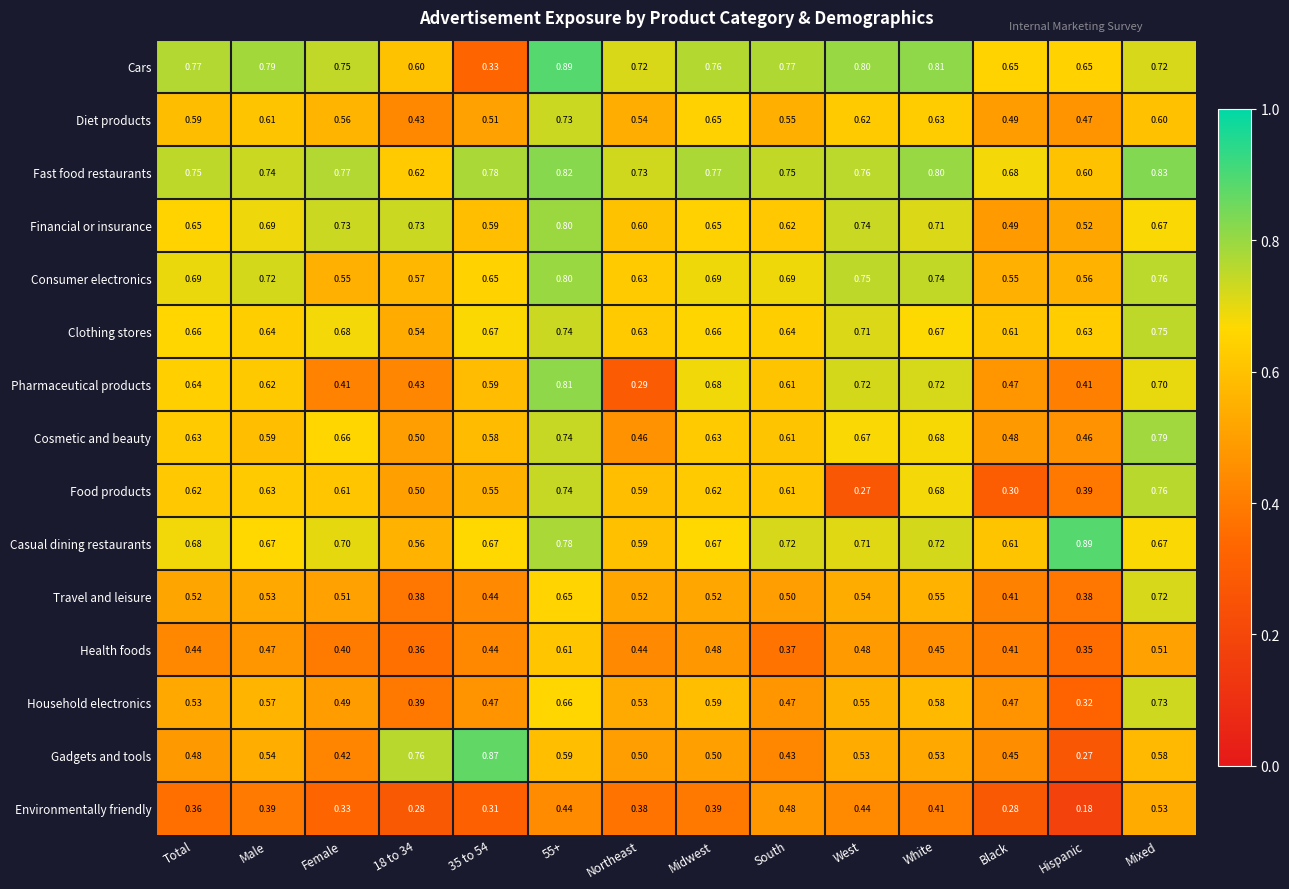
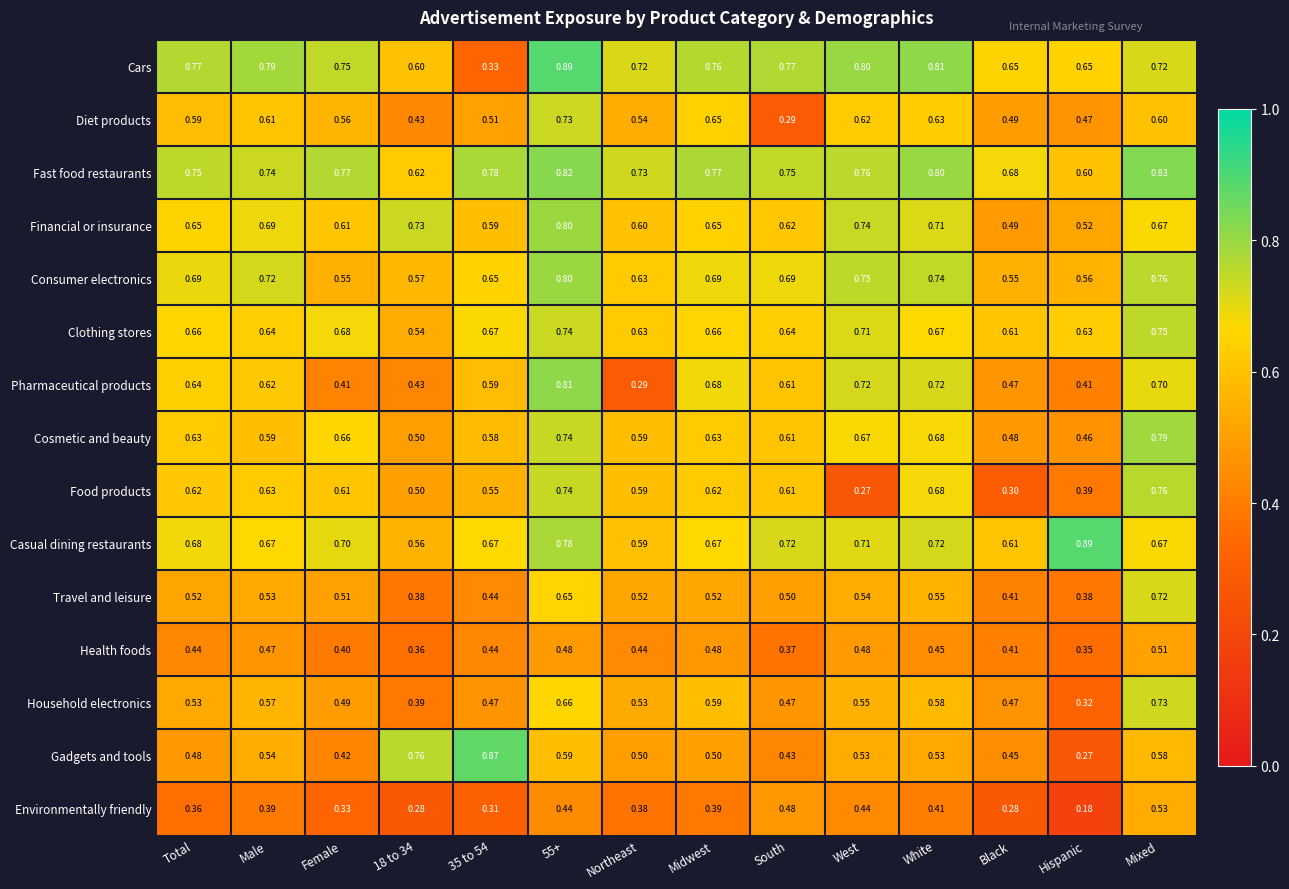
Diet products, South: 0.55 -> 0.29
Financial or insurance, Female: 0.73 -> 0.61
Cosmetic and beauty, Northeast: 0.46 -> 0.59
Health foods, 55+: 0.61 -> 0.48
